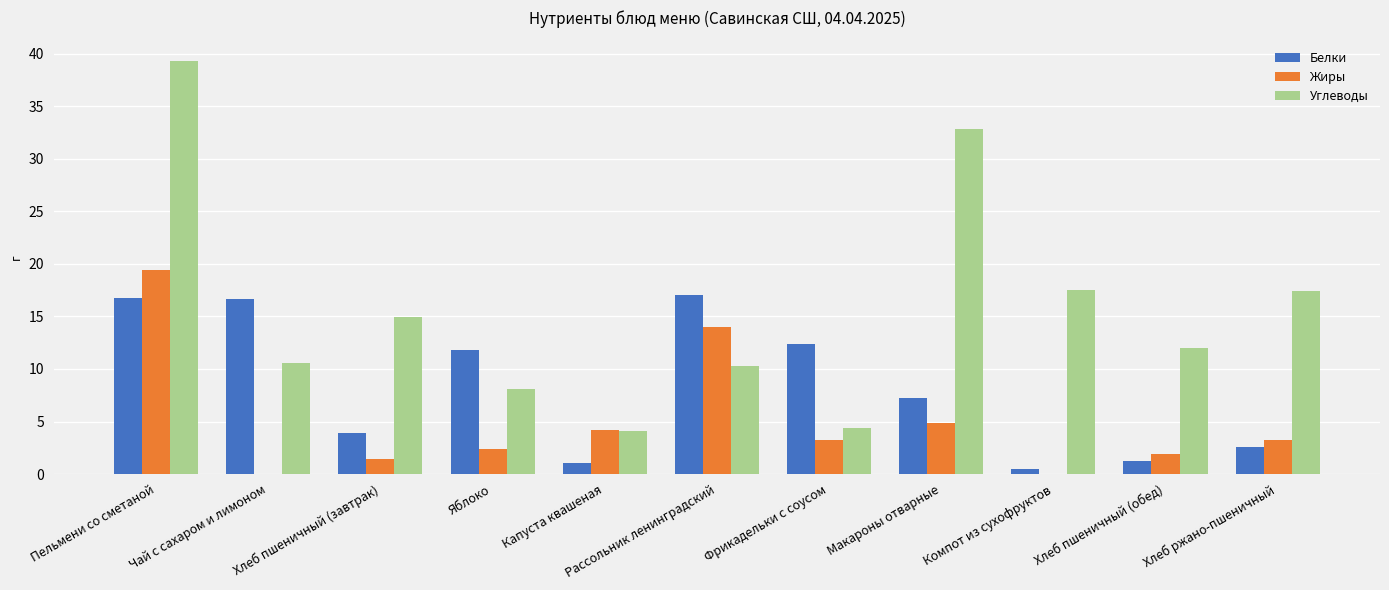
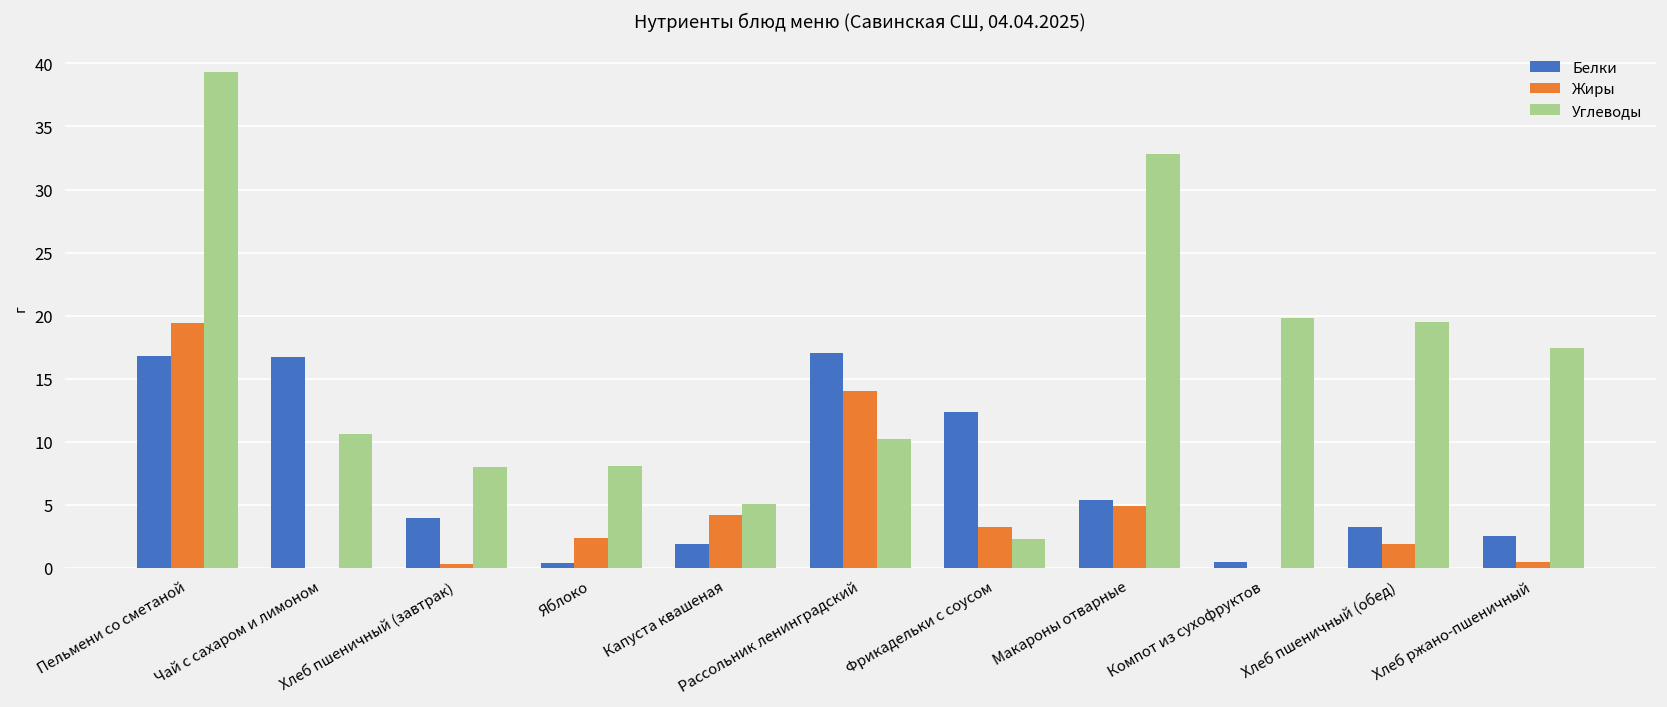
Жиры, Хлеб пшеничный (завтрак): 1.4 -> 0.3
Углеводы, Хлеб пшеничный (завтрак): 15.0 -> 8.0
Белки, Яблоко: 11.8 -> 0.4
Белки, Капуста квашеная: 1.0 -> 1.9
Углеводы, Капуста квашеная: 4.1 -> 5.1
Углеводы, Фрикадельки с соусом: 4.4 -> 2.3
Белки, Макароны отварные: 7.2 -> 5.4
Углеводы, Компот из сухофруктов: 17.5 -> 19.8
Белки, Хлеб пшеничный (обед): 1.3 -> 3.2
Углеводы, Хлеб пшеничный (обед): 12.0 -> 19.5
Жиры, Хлеб ржано-пшеничный: 3.3 -> 0.5
